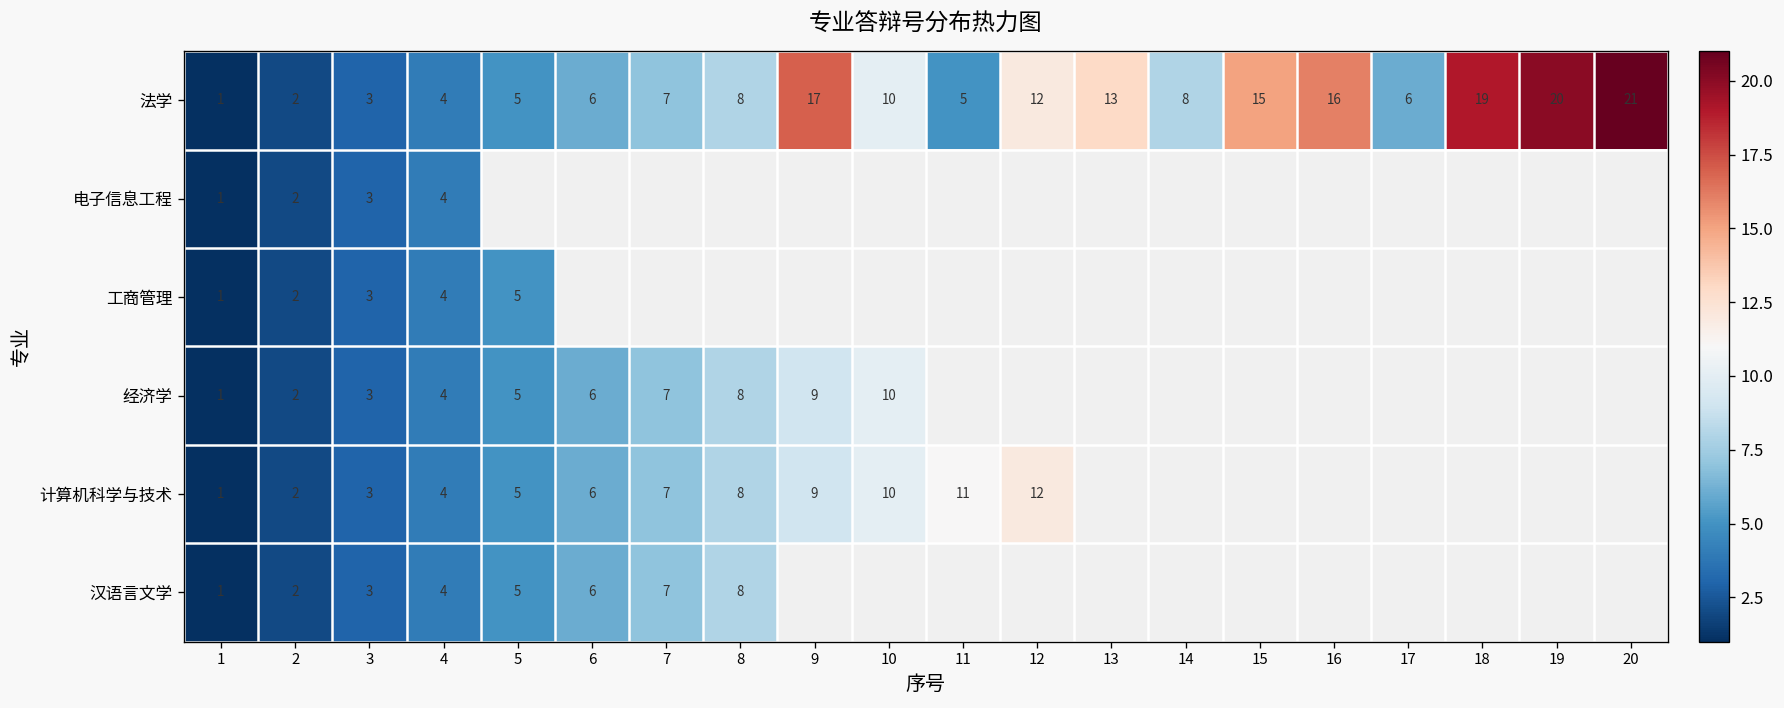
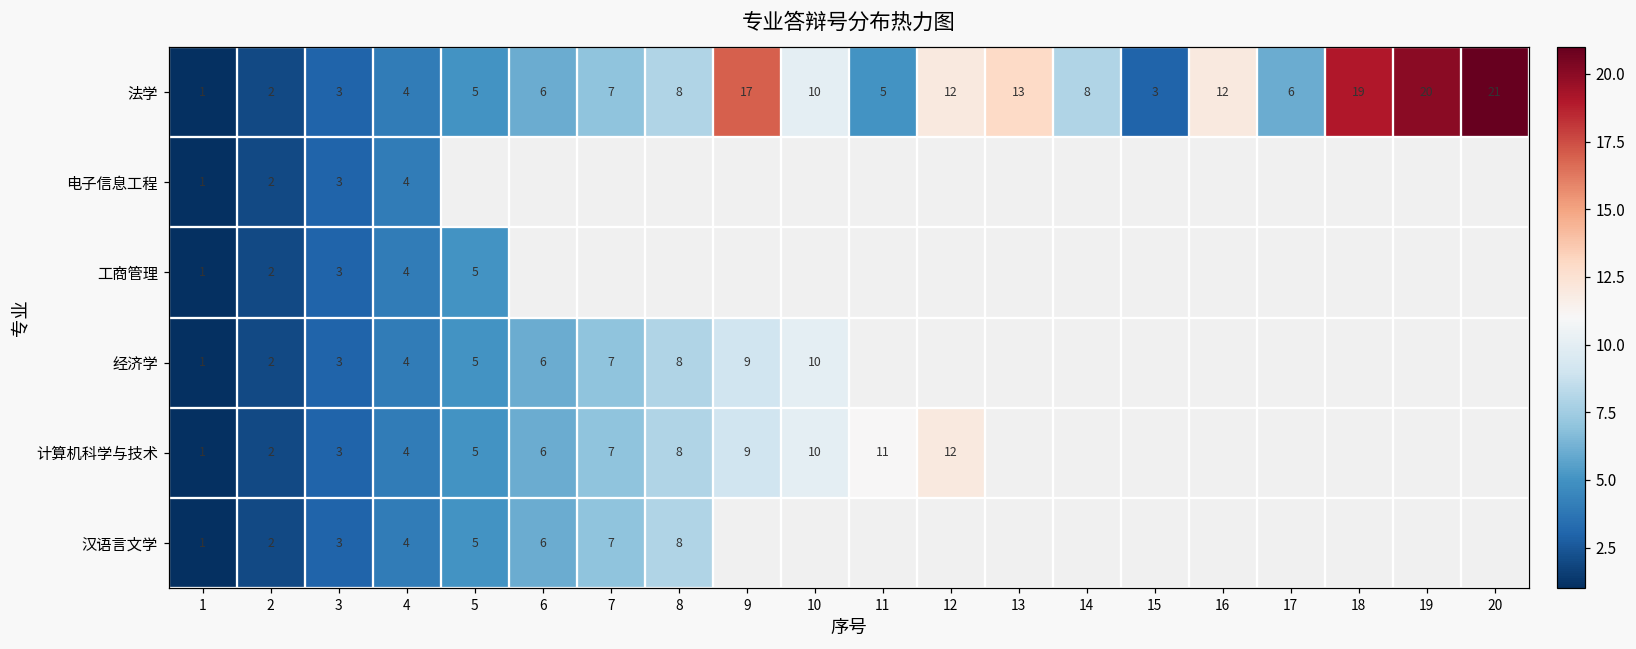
法学, 15: 15 -> 3
法学, 16: 16 -> 12
